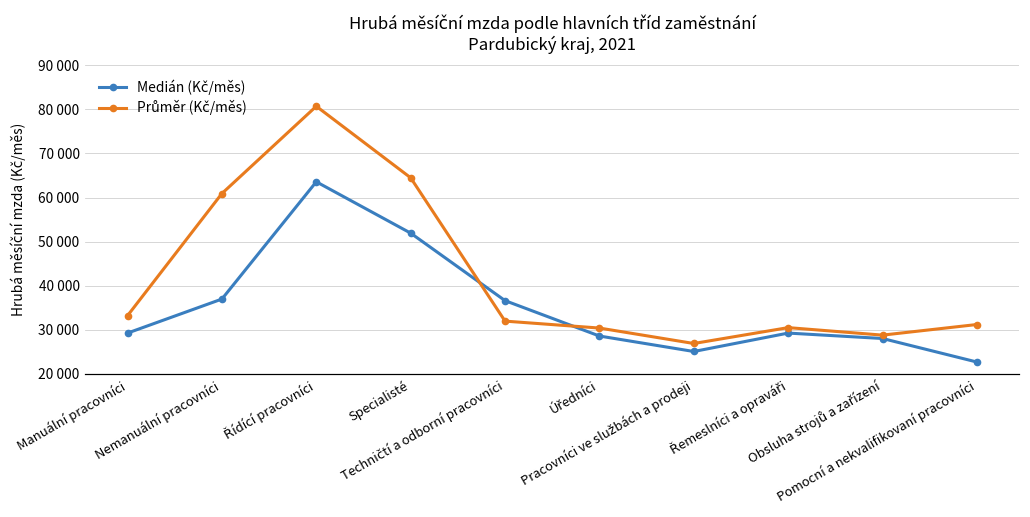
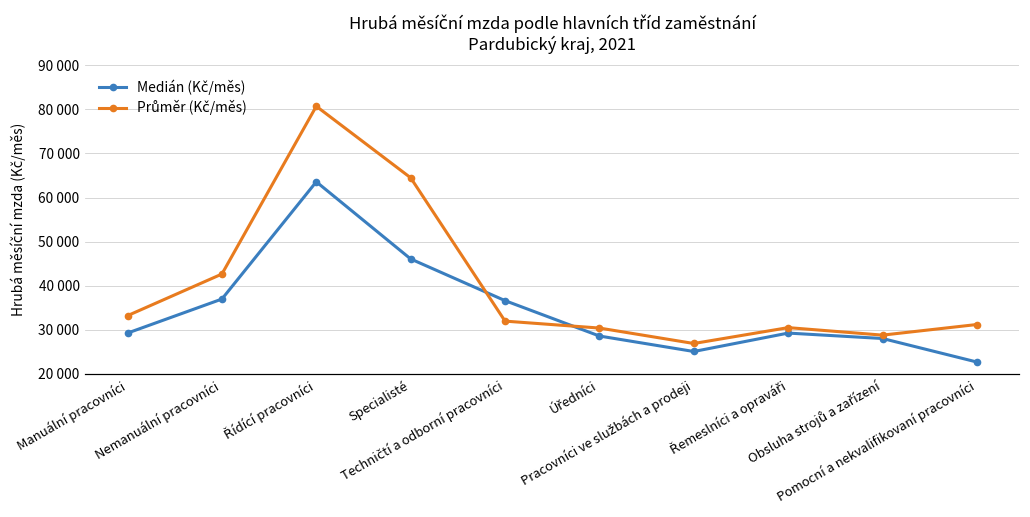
Průměr (Kč/měs), Nemanuální pracovníci: 61000 -> 43000
Medián (Kč/měs), Specialisté: 52000 -> 46000
